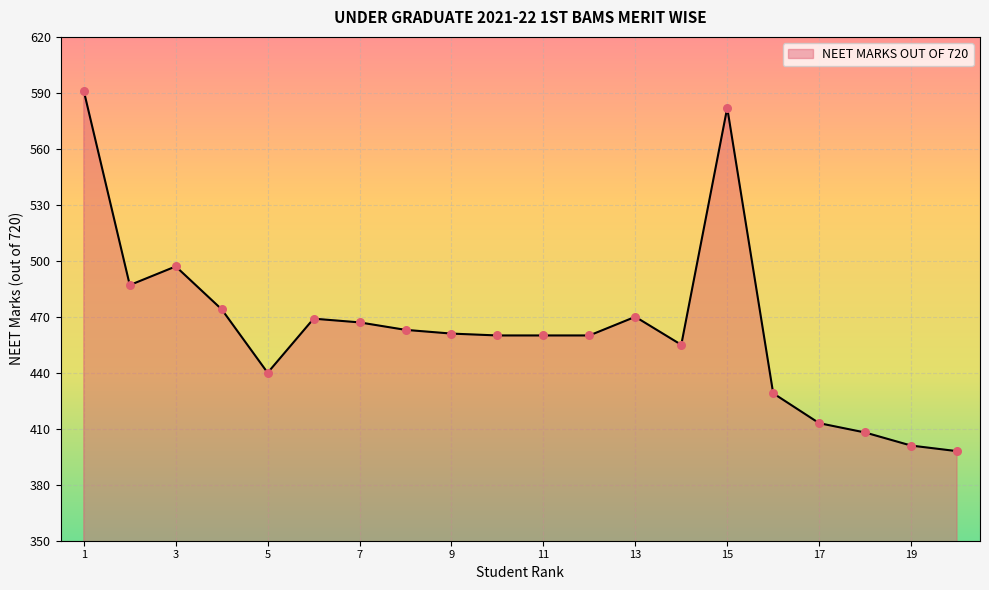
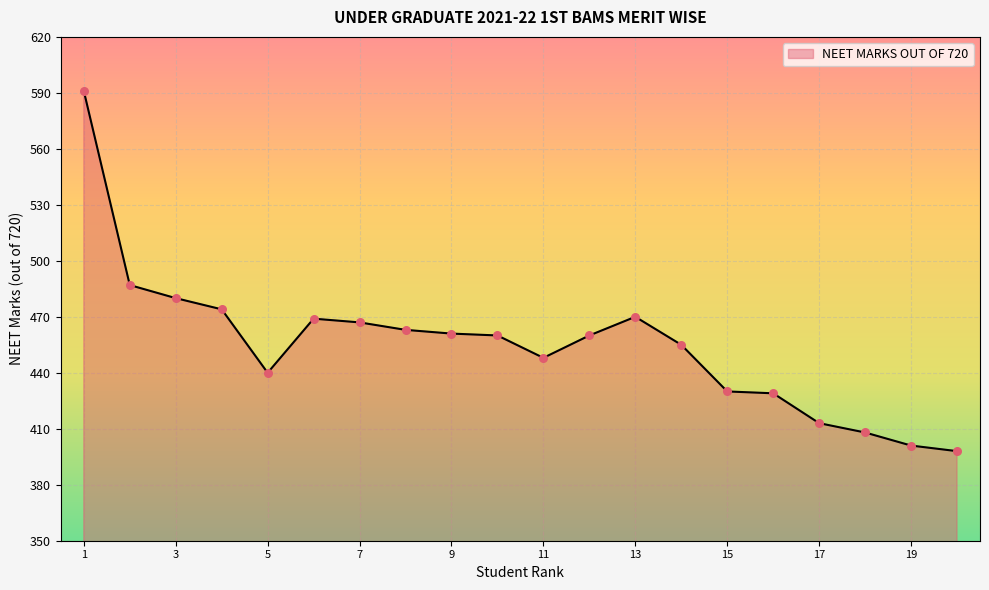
3: 497 -> 480
11: 460 -> 448
15: 582 -> 430
